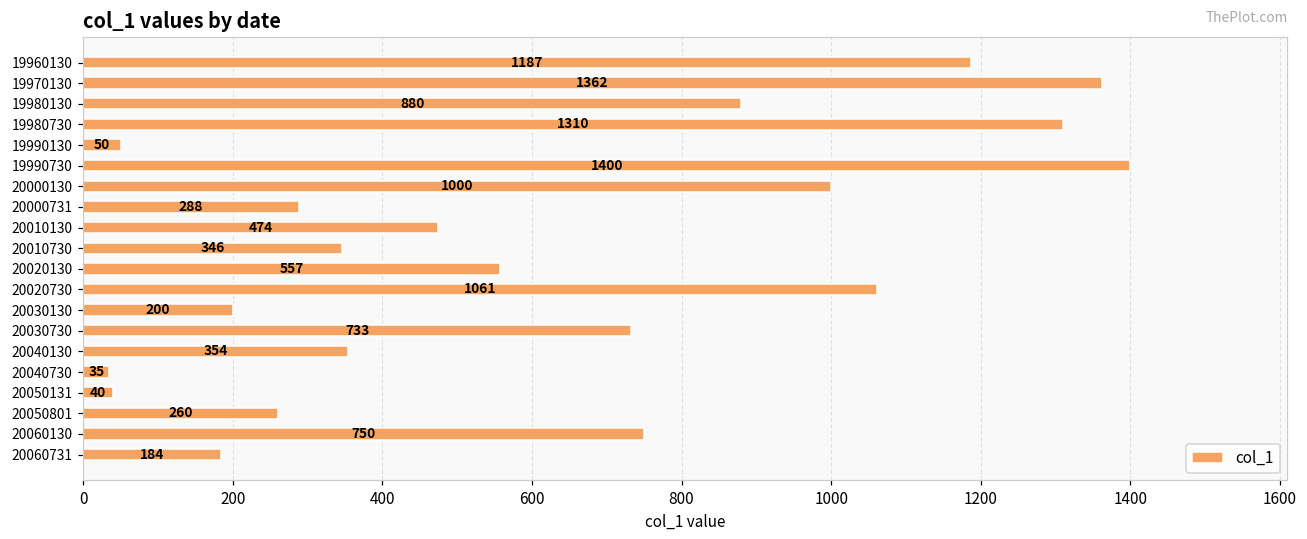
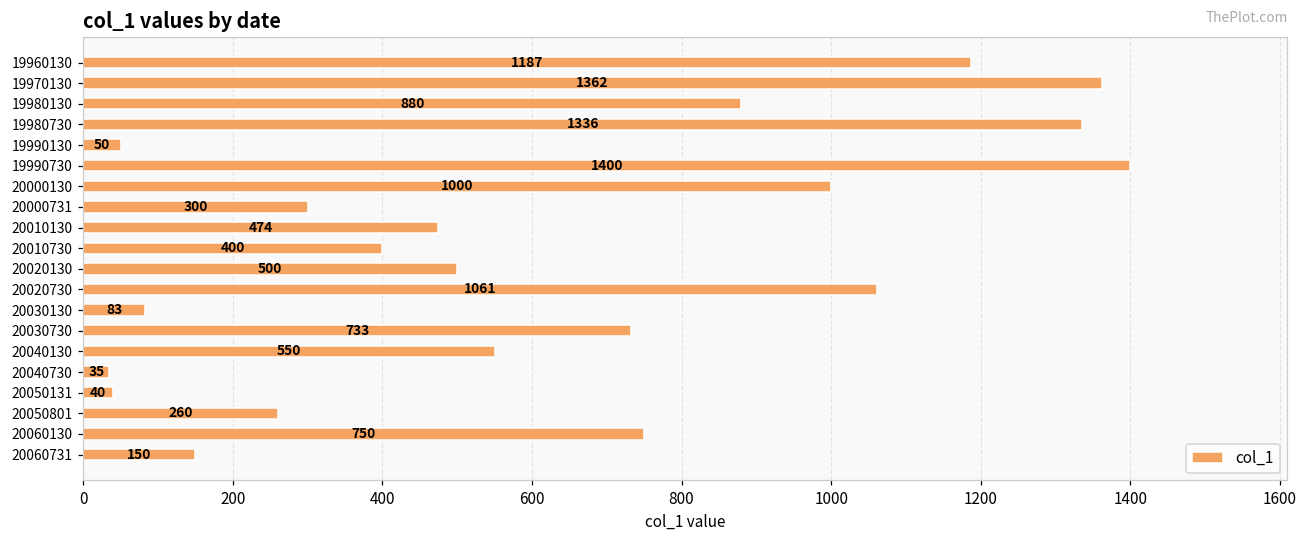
19980730: 1310 -> 1336
20000731: 288 -> 300
20010730: 346 -> 400
20020130: 557 -> 500
20030130: 200 -> 83
20040130: 354 -> 550
20060731: 184 -> 150
